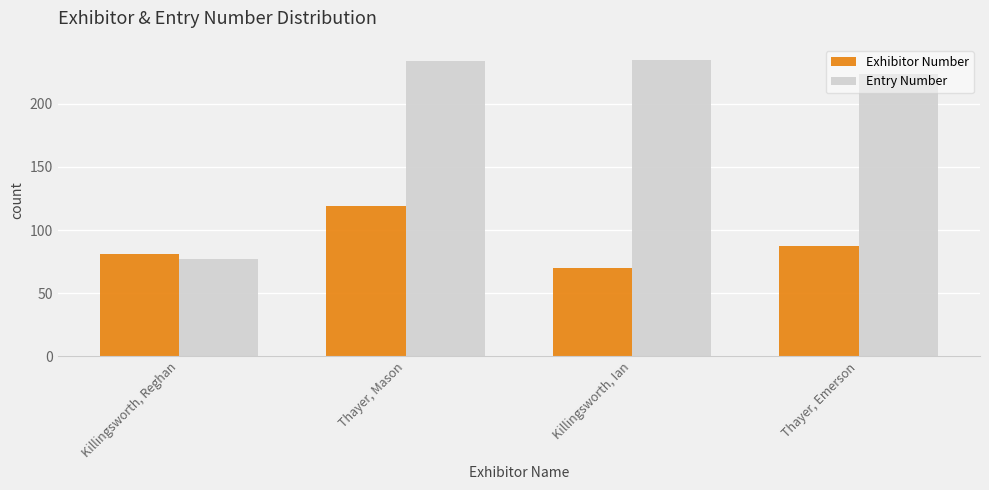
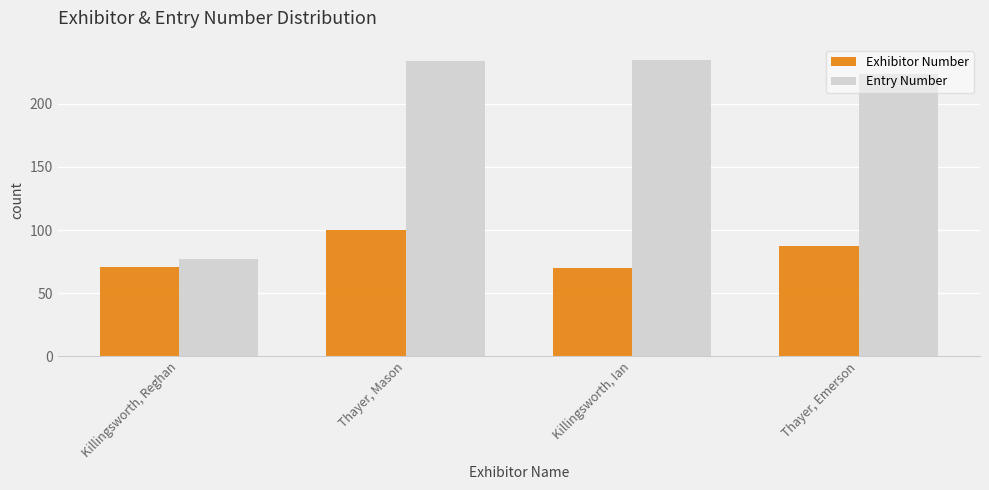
Exhibitor Number, Killingsworth, Reghan: 81 -> 71
Exhibitor Number, Thayer, Mason: 119 -> 100
